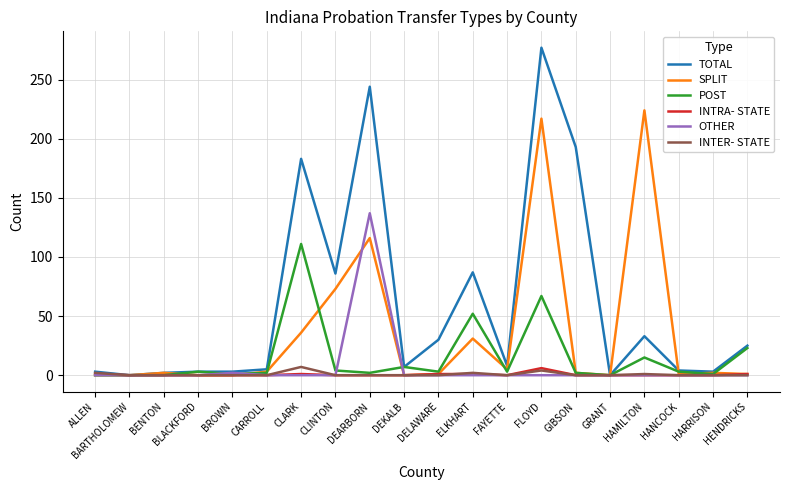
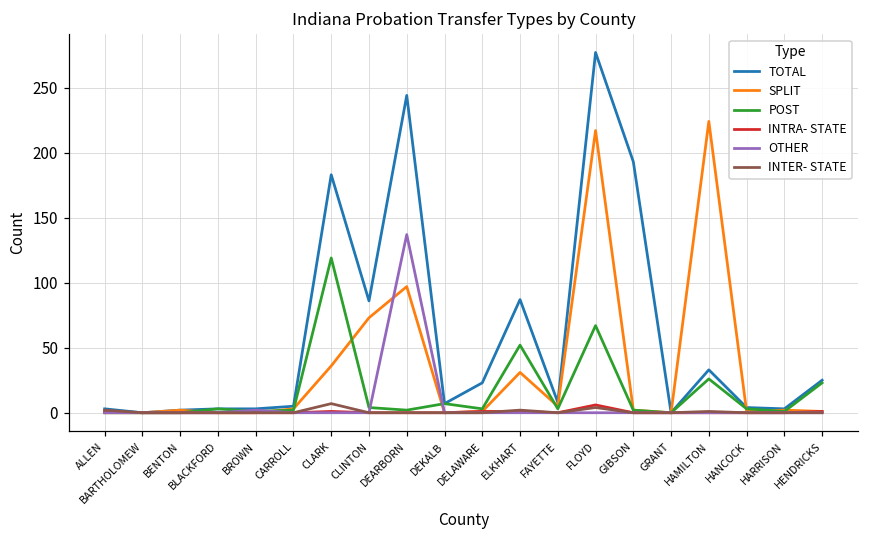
POST, CLARK: 111 -> 119
SPLIT, DEARBORN: 116 -> 97
TOTAL, DELAWARE: 30 -> 23
POST, HAMILTON: 15 -> 26
